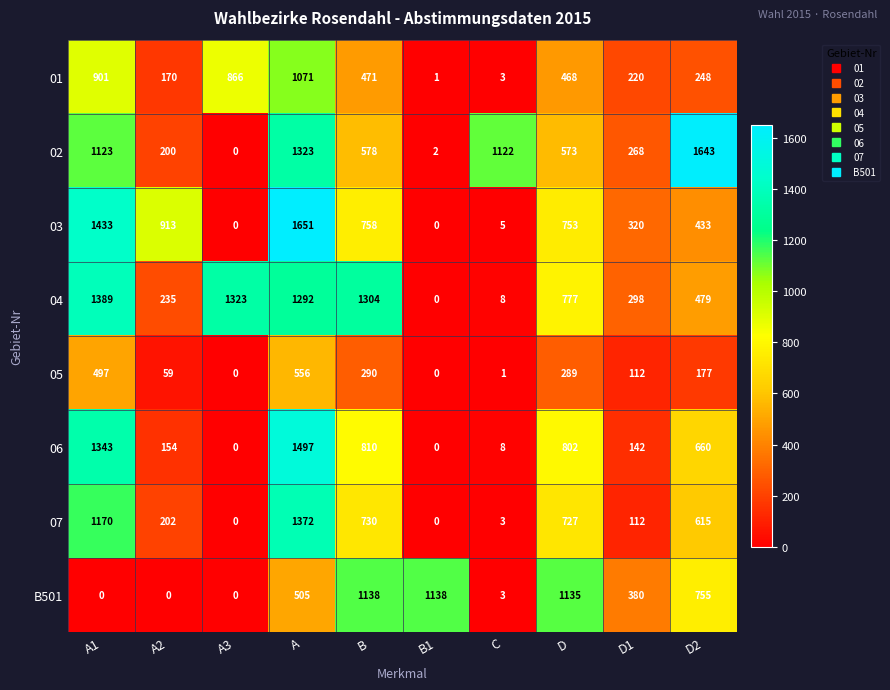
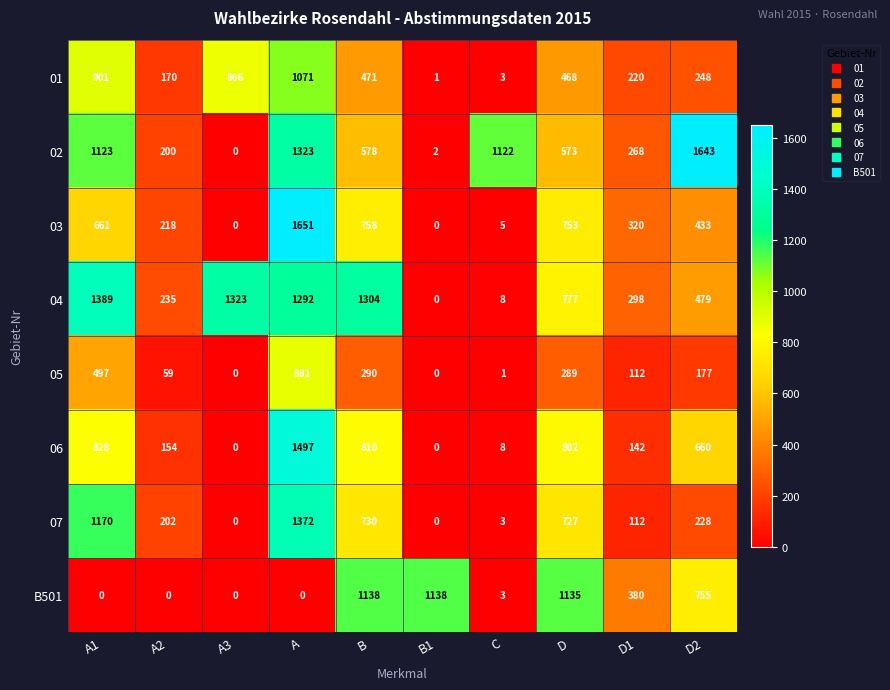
03, A1: 1433 -> 661
03, A2: 913 -> 218
05, A: 556 -> 881
06, A1: 1343 -> 828
07, D2: 615 -> 228
B501, A: 505 -> 0
